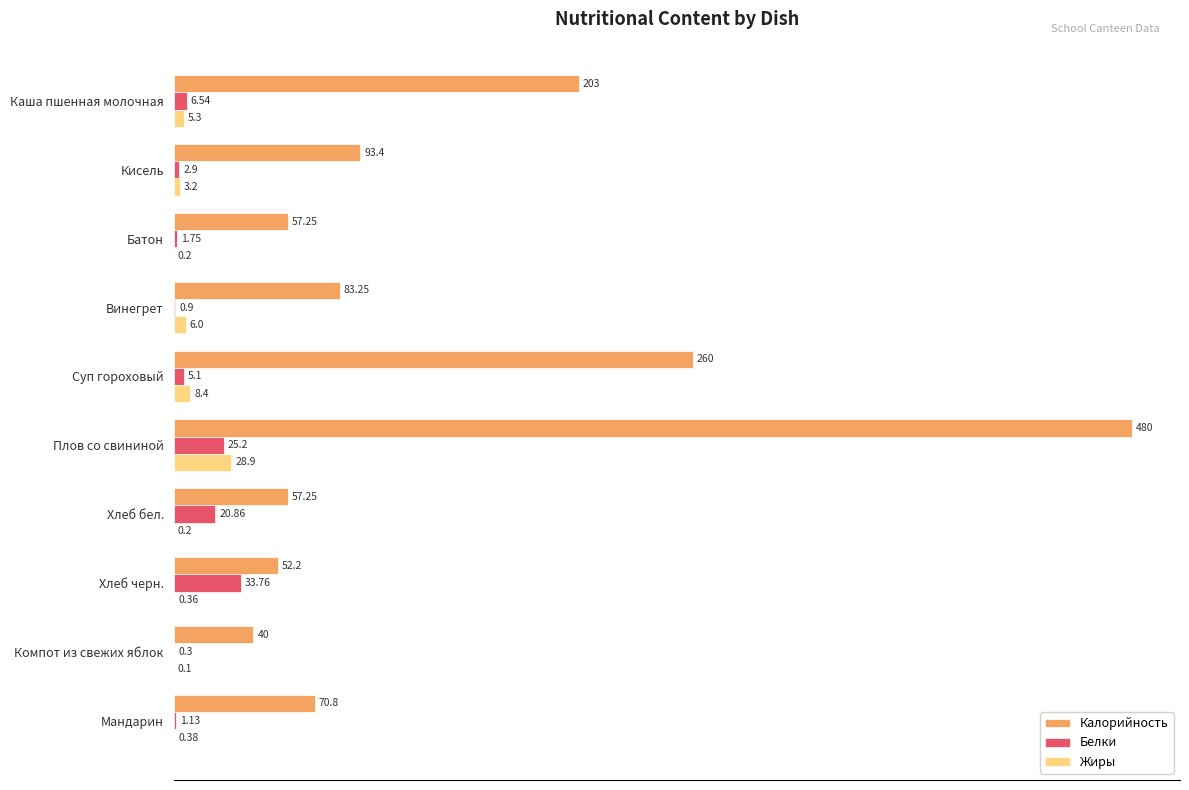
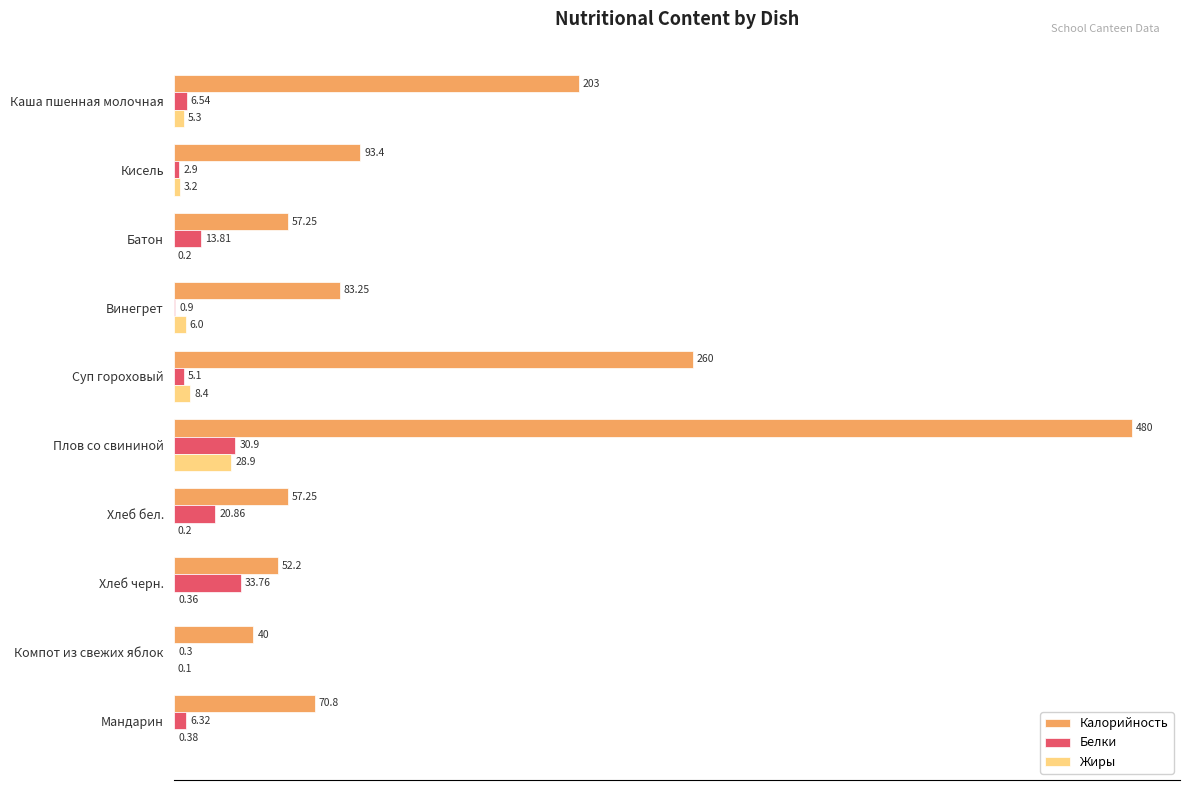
Белки, Батон: 1.75 -> 13.81
Белки, Плов со свининой: 25.2 -> 30.9
Белки, Мандарин: 1.13 -> 6.32
